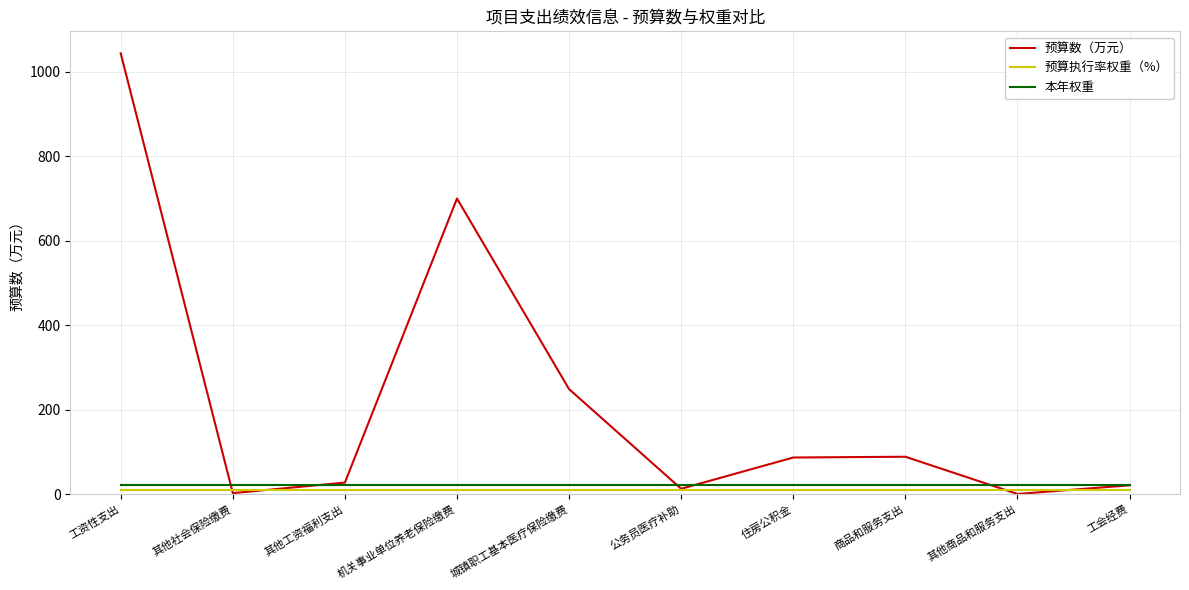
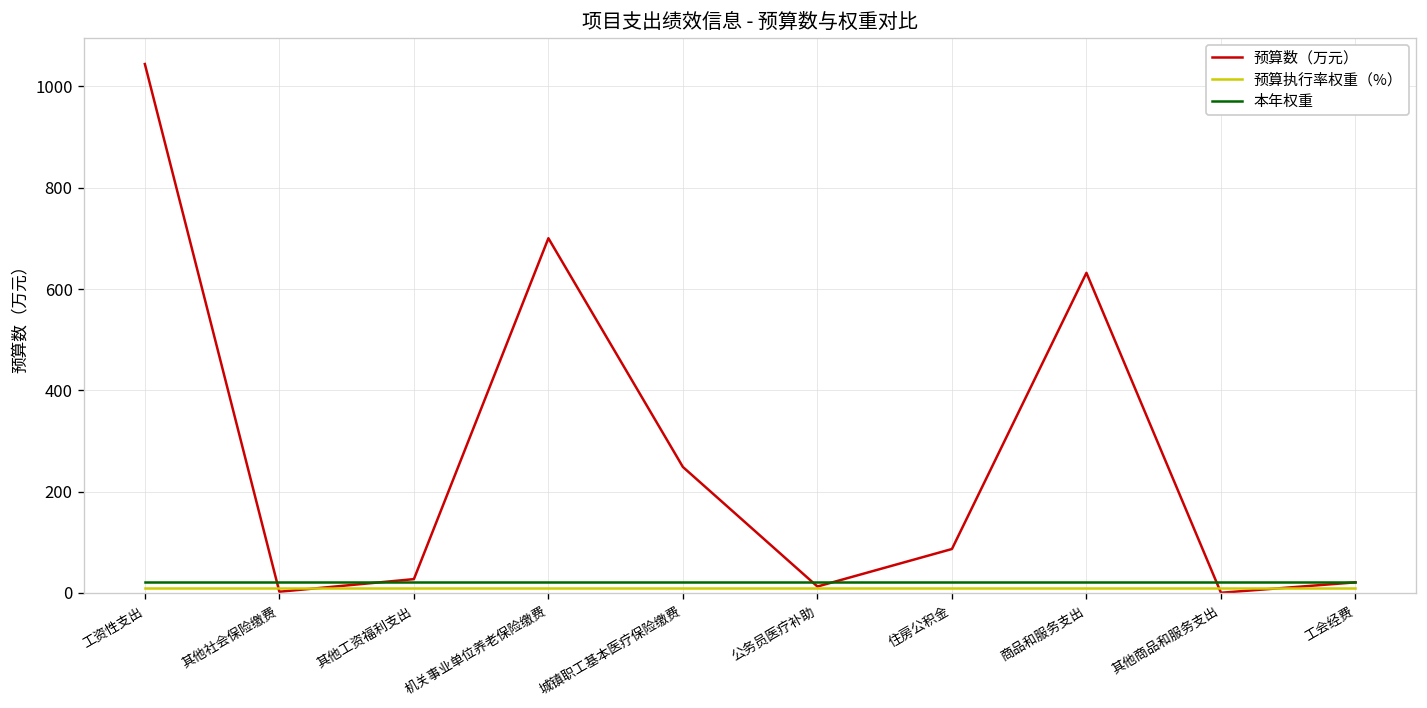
预算数（万元）, 商品和服务支出: 90 -> 630
